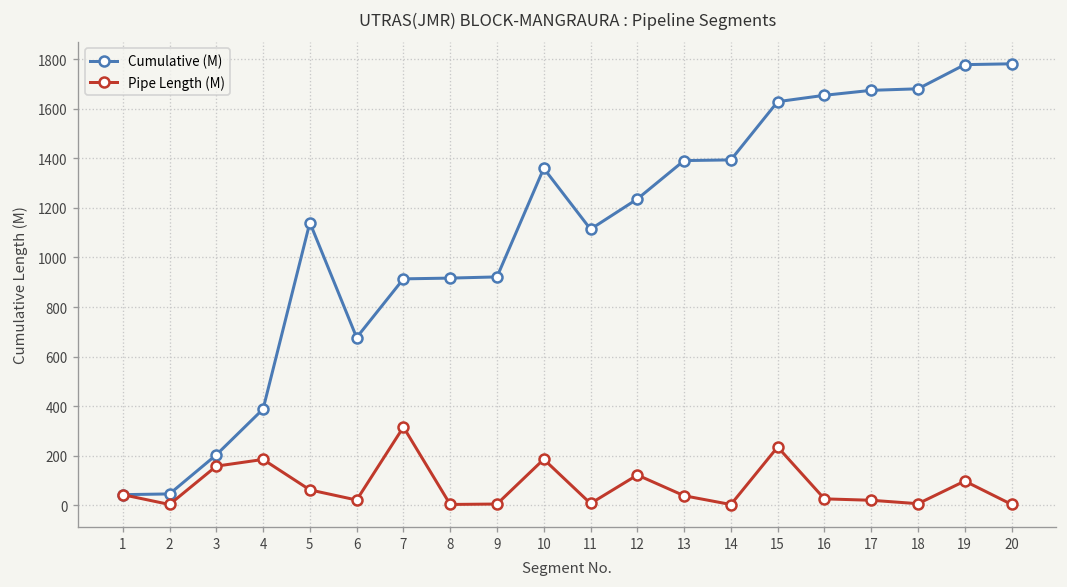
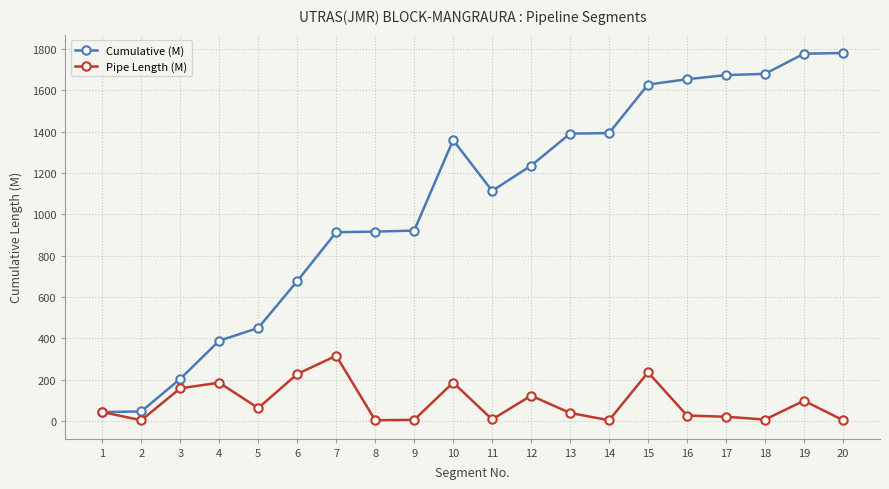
Cumulative (M), 5: 1140 -> 450
Pipe Length (M), 6: 20 -> 230
